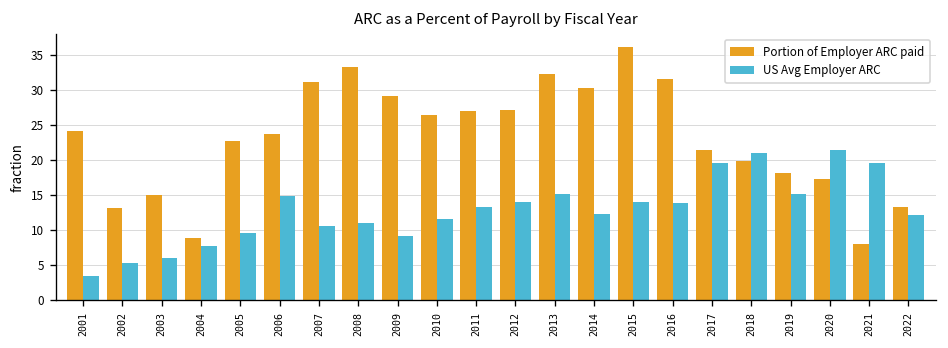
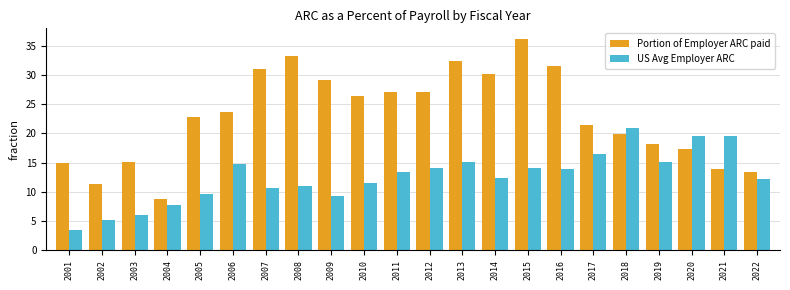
Portion of Employer ARC paid, 2001: 24 -> 15
Portion of Employer ARC paid, 2002: 13 -> 11
US Avg Employer ARC, 2017: 20 -> 16
US Avg Employer ARC, 2020: 21 -> 20
Portion of Employer ARC paid, 2021: 8 -> 14
